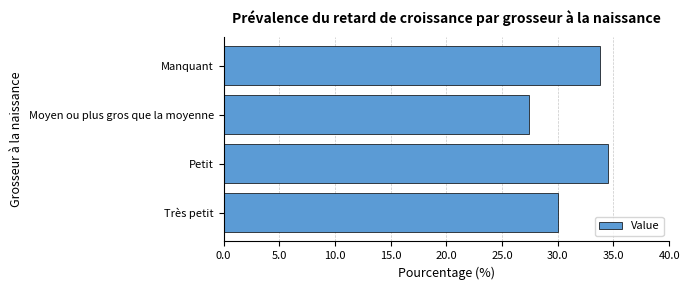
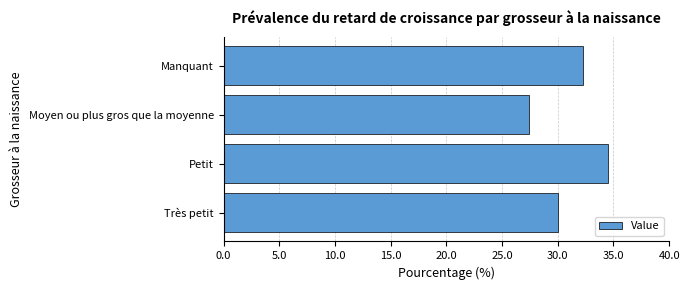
Manquant: 33.8 -> 32.3
